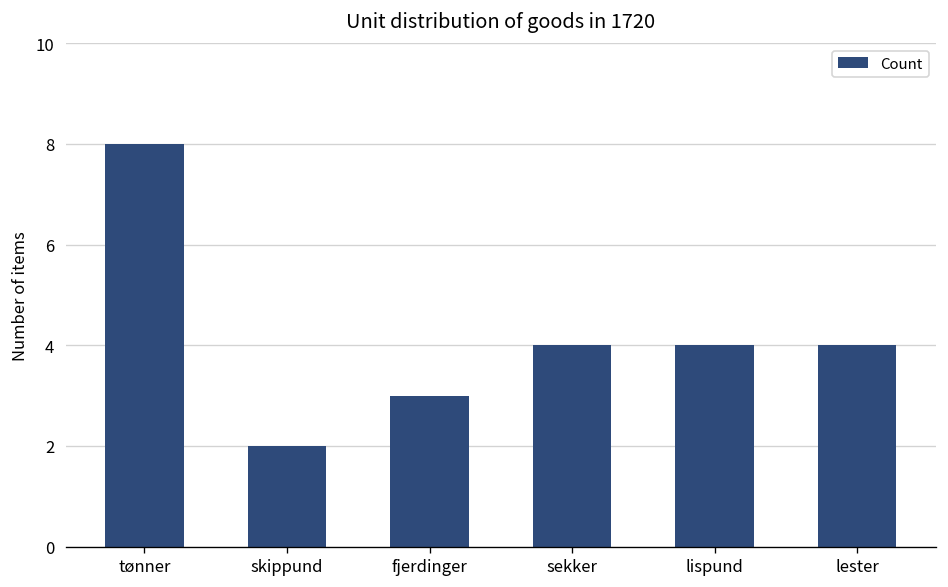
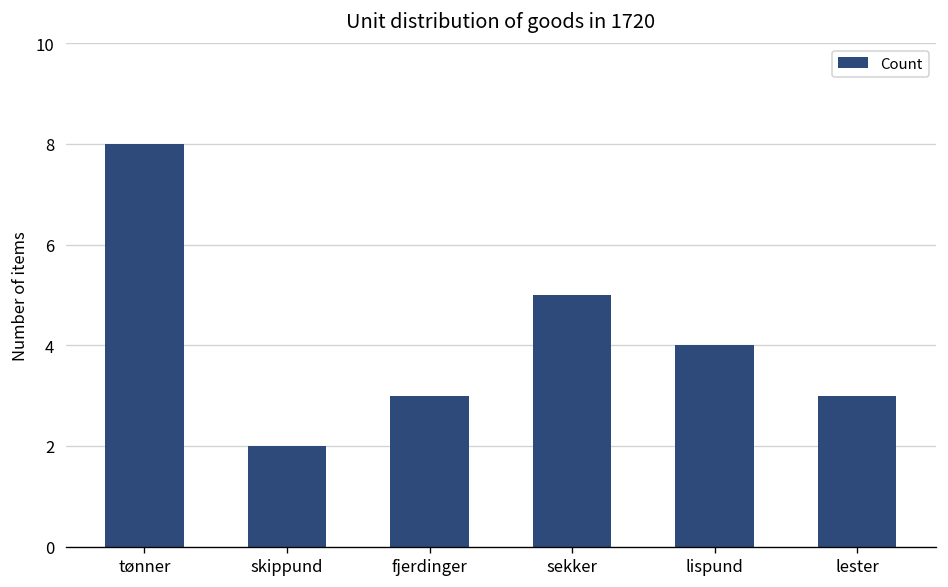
sekker: 4 -> 5
lester: 4 -> 3
